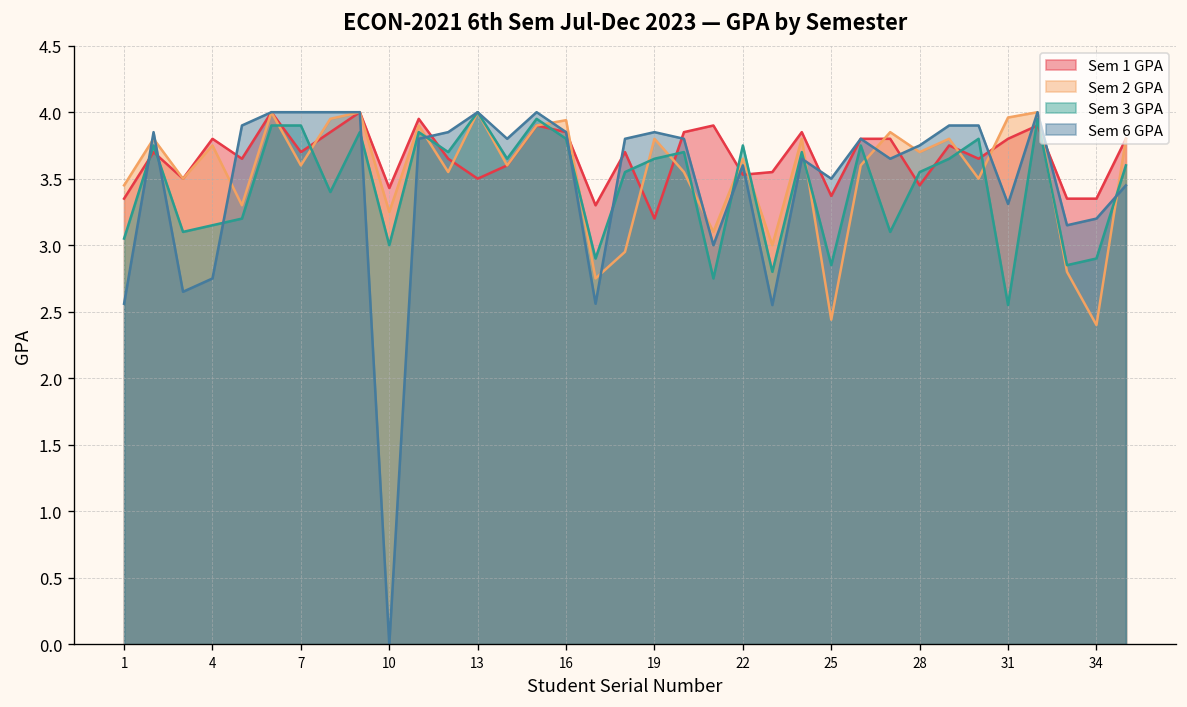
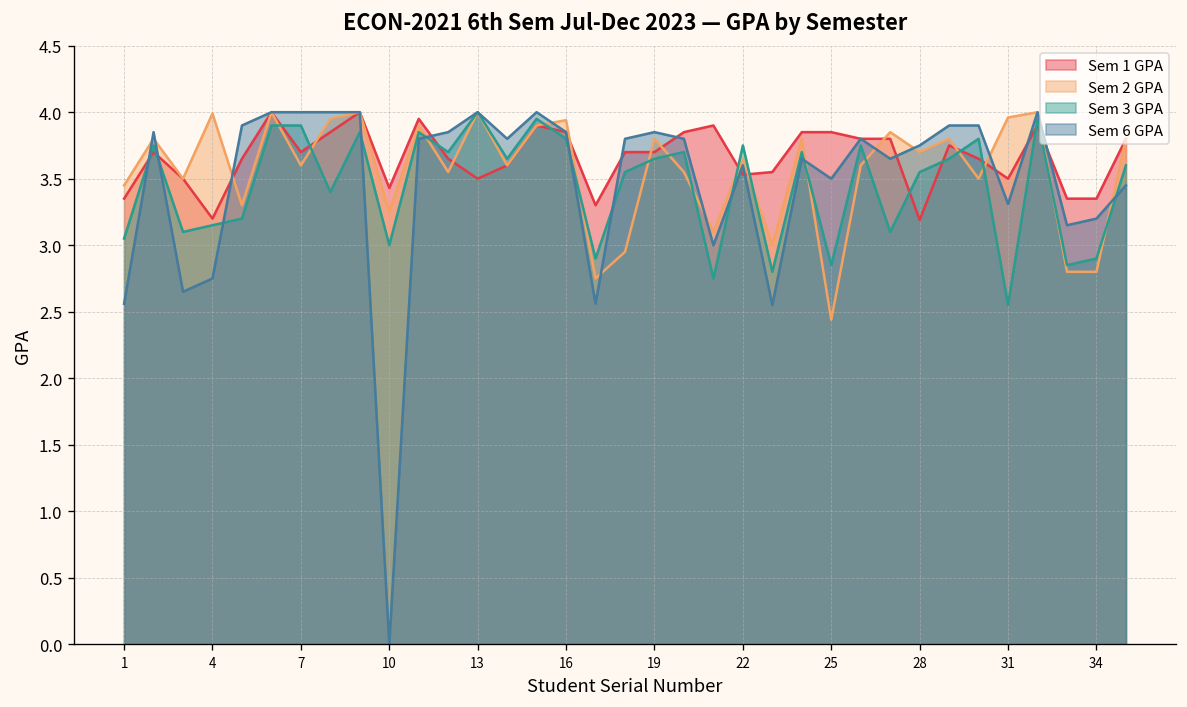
Sem 1 GPA, 4: 3.8 -> 3.2
Sem 2 GPA, 4: 3.75 -> 3.99
Sem 1 GPA, 19: 3.2 -> 3.7
Sem 1 GPA, 25: 3.37 -> 3.85
Sem 1 GPA, 28: 3.45 -> 3.19
Sem 1 GPA, 31: 3.8 -> 3.5
Sem 2 GPA, 34: 2.4 -> 2.8
